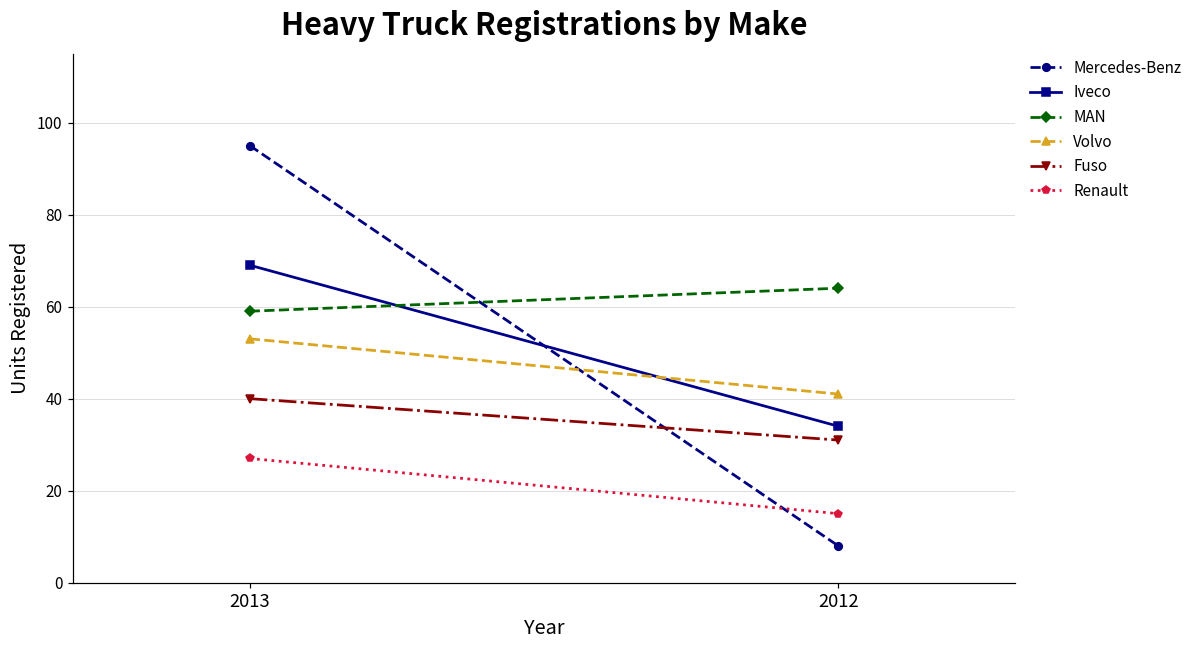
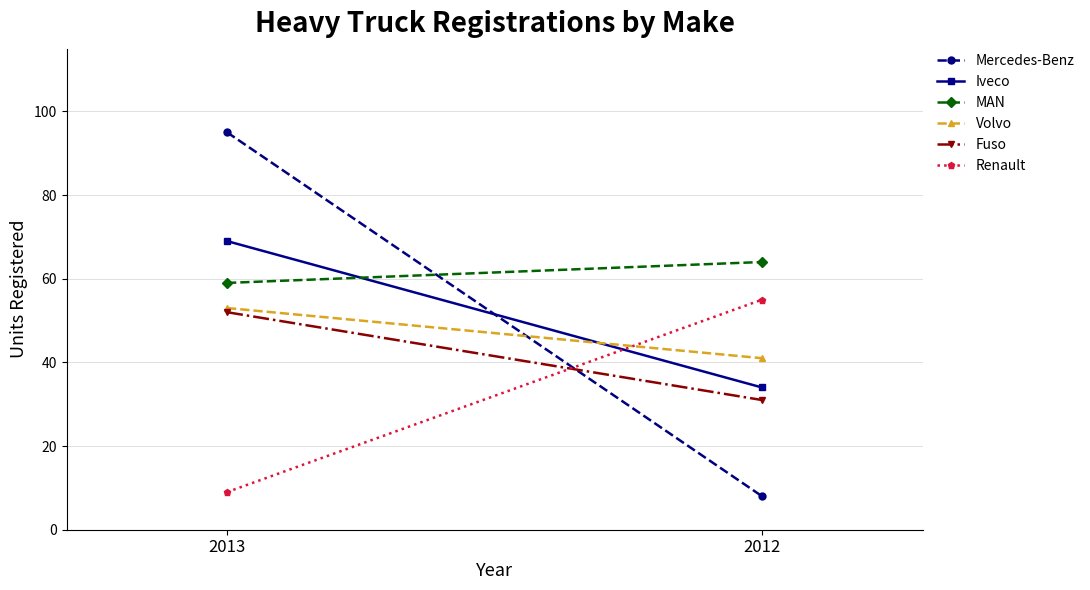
Fuso, 2013: 40 -> 52
Renault, 2013: 27 -> 9
Renault, 2012: 15 -> 55
